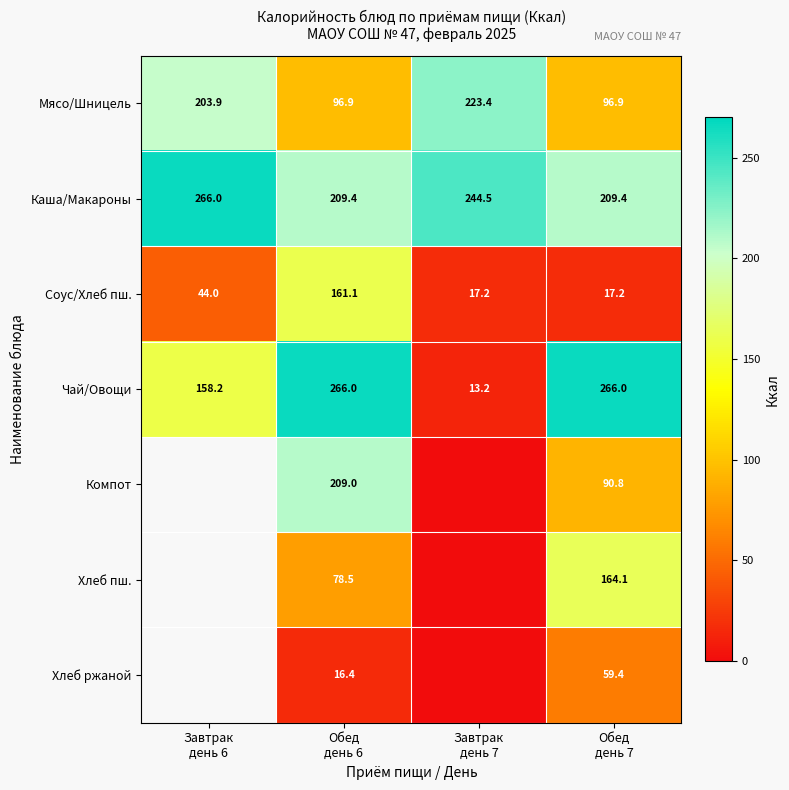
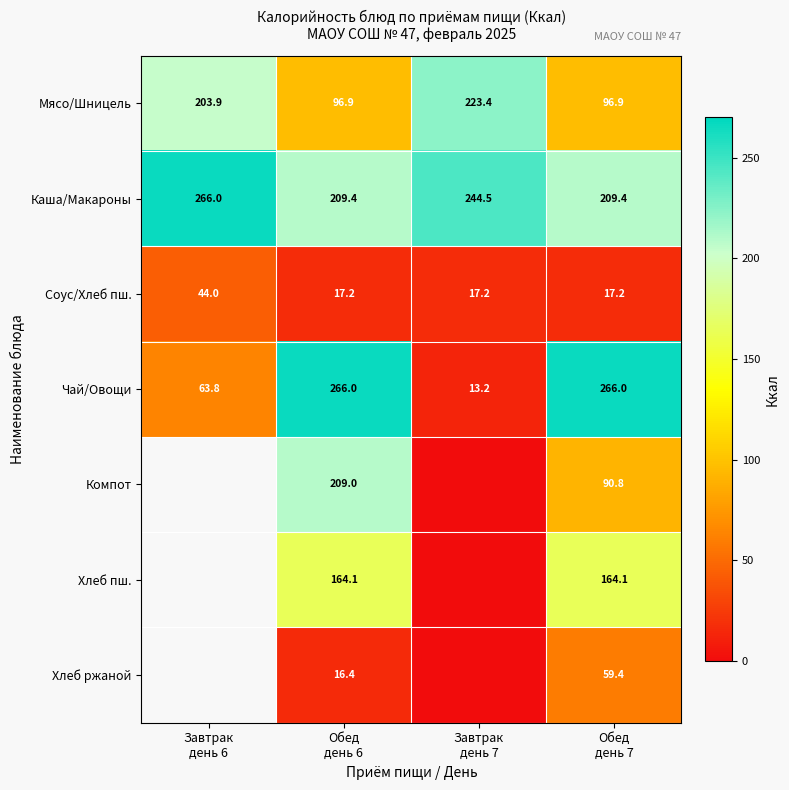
Соус/Хлеб пш., Обед день 6: 161.1 -> 17.2
Чай/Овощи, Завтрак день 6: 158.2 -> 63.8
Хлеб пш., Обед день 6: 78.5 -> 164.1
